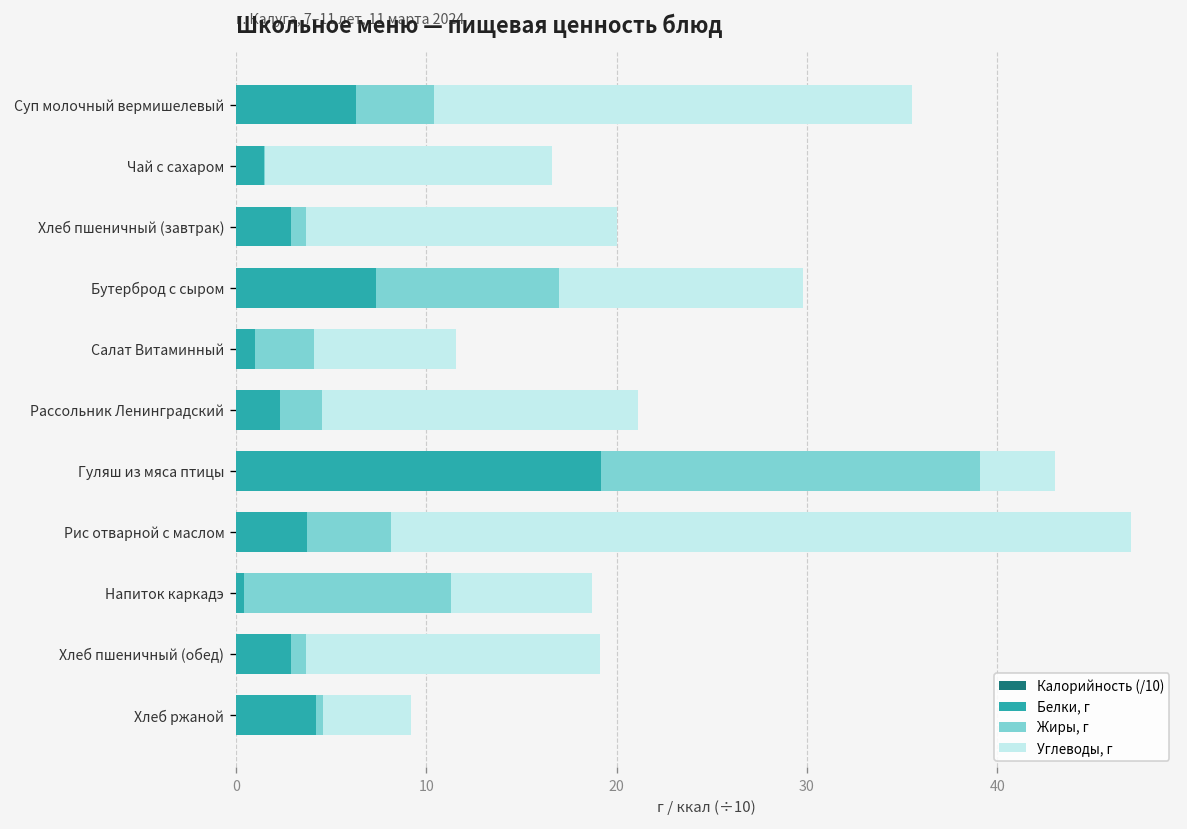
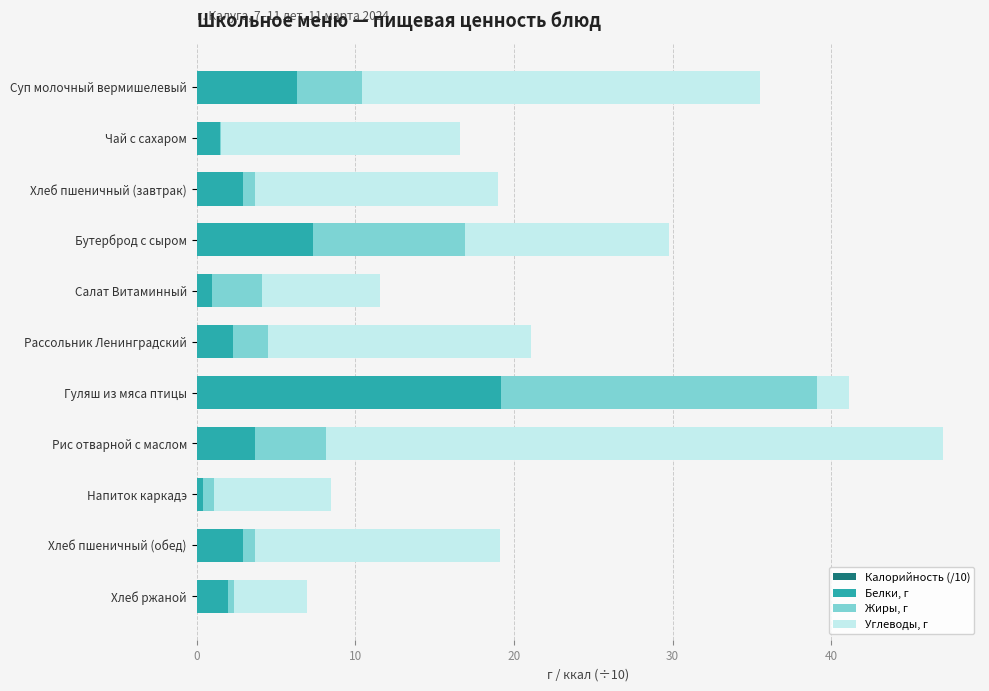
Углеводы, г, Хлеб пшеничный (завтрак): 16.3 -> 15.3
Углеводы, г, Гуляш из мяса птицы: 3.9 -> 2.0
Жиры, г, Напиток каркадэ: 10.9 -> 0.7
Белки, г, Хлеб ржаной: 4.2 -> 2.0
